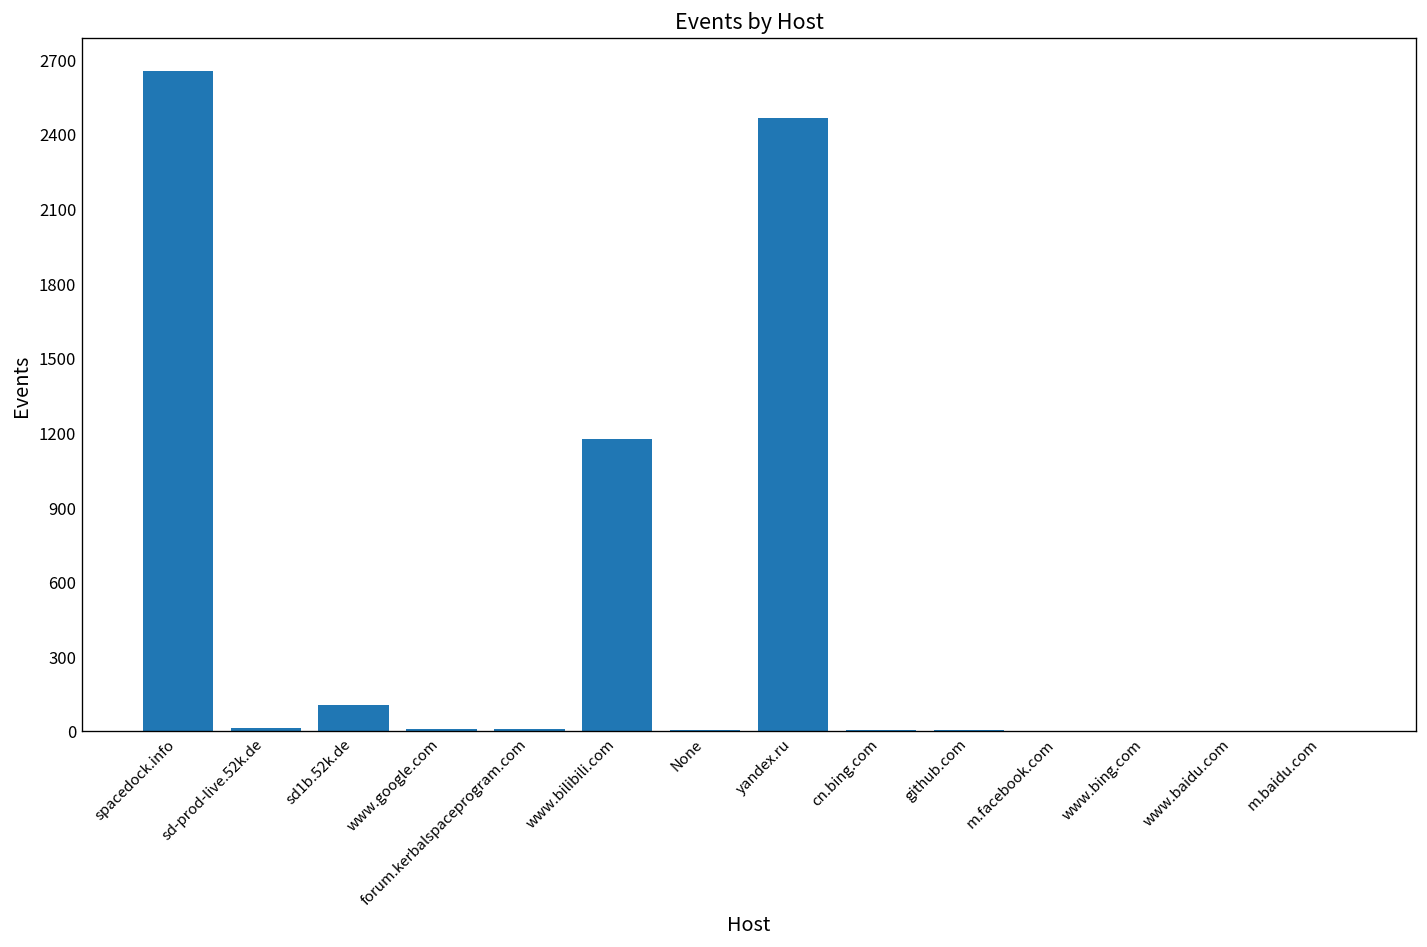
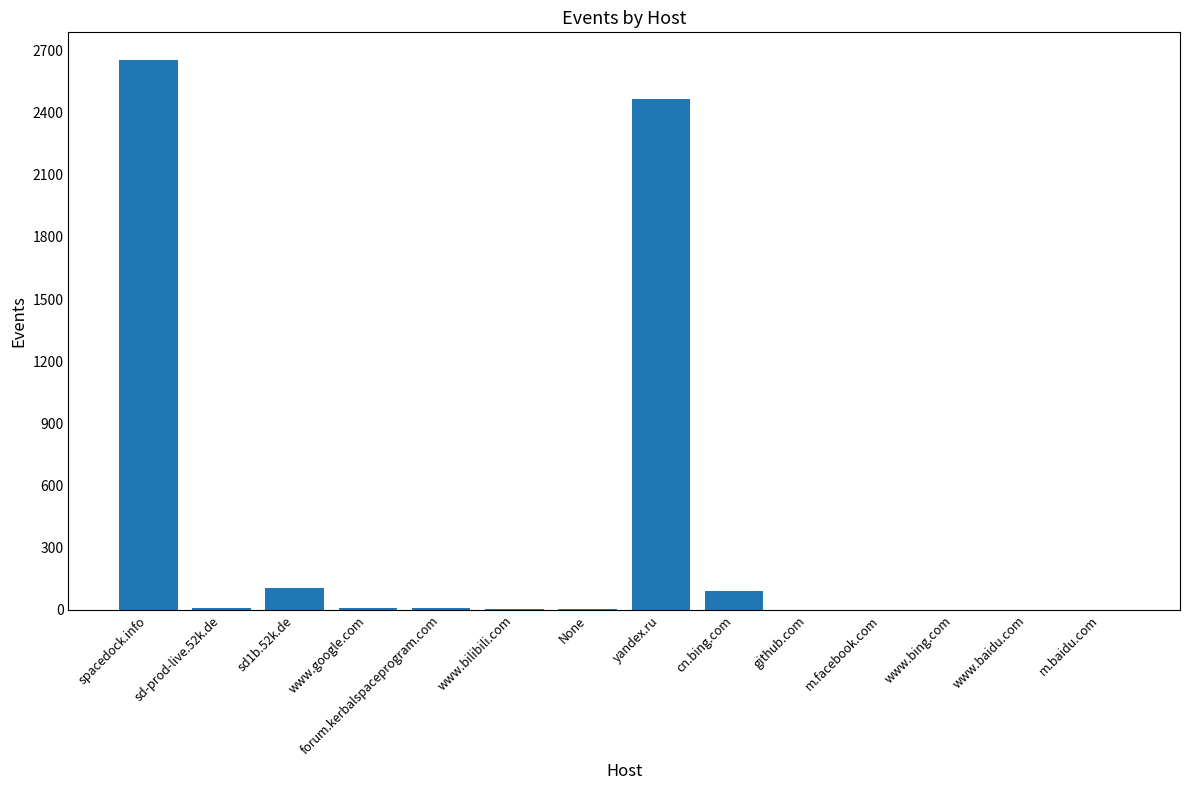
www.bilibili.com: 1180 -> 0
cn.bing.com: 0 -> 90
